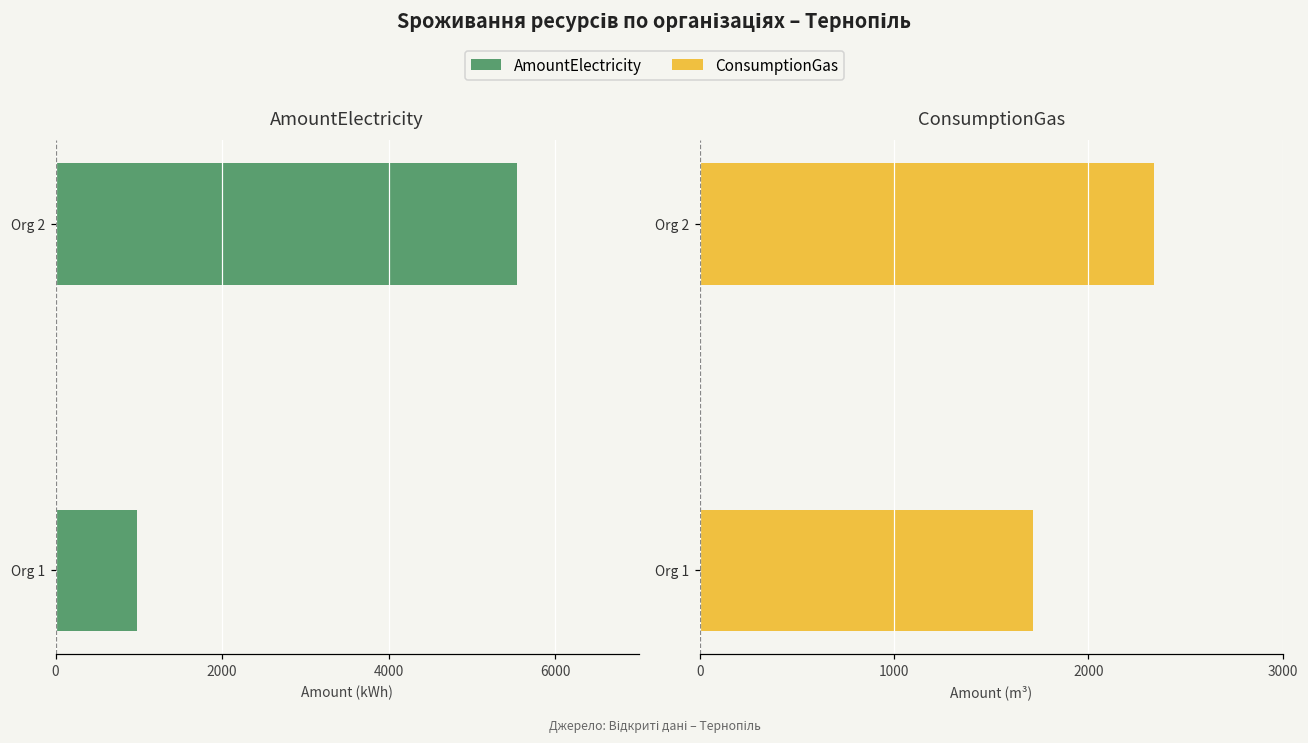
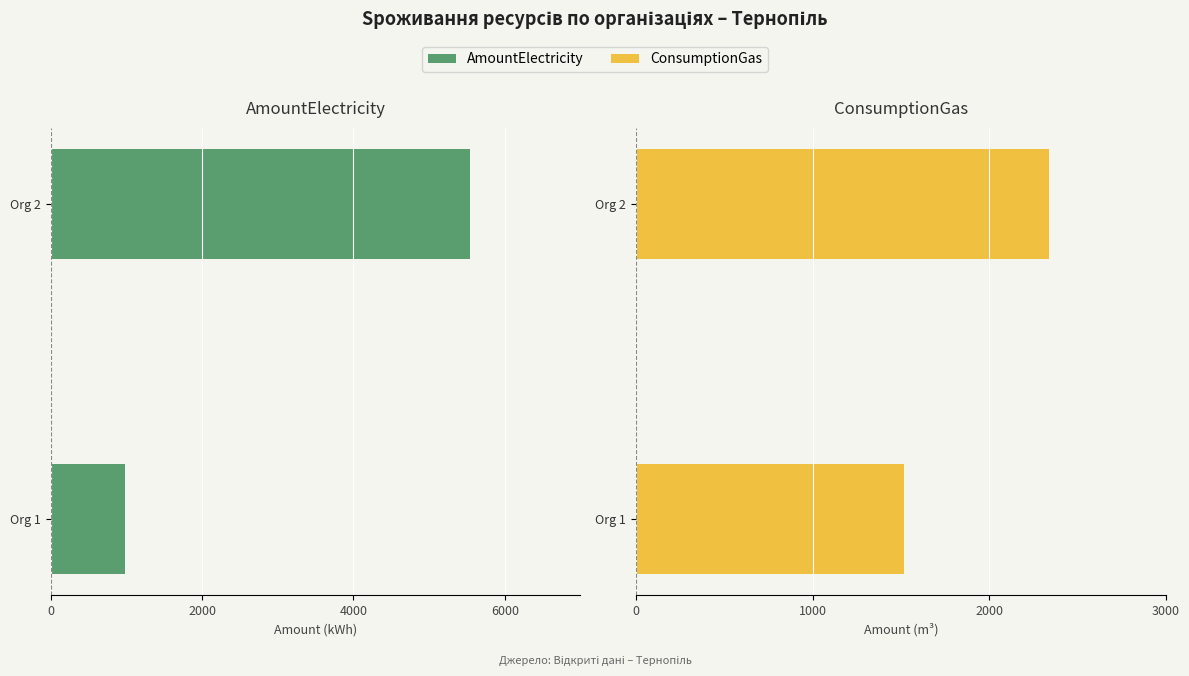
ConsumptionGas, Org 1: 1710 -> 1520
